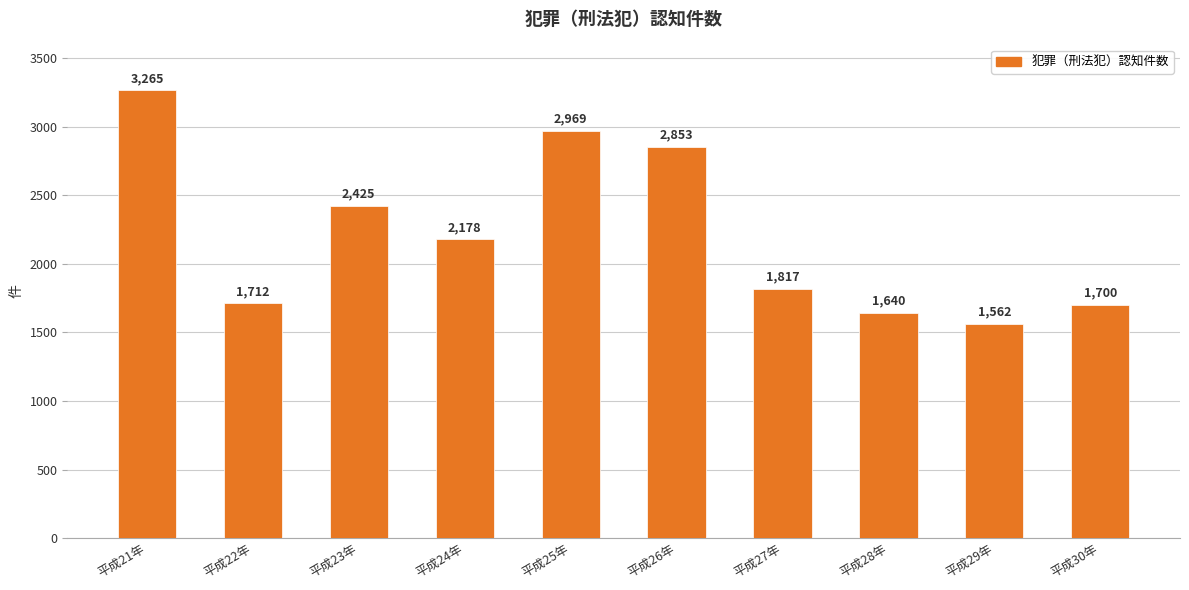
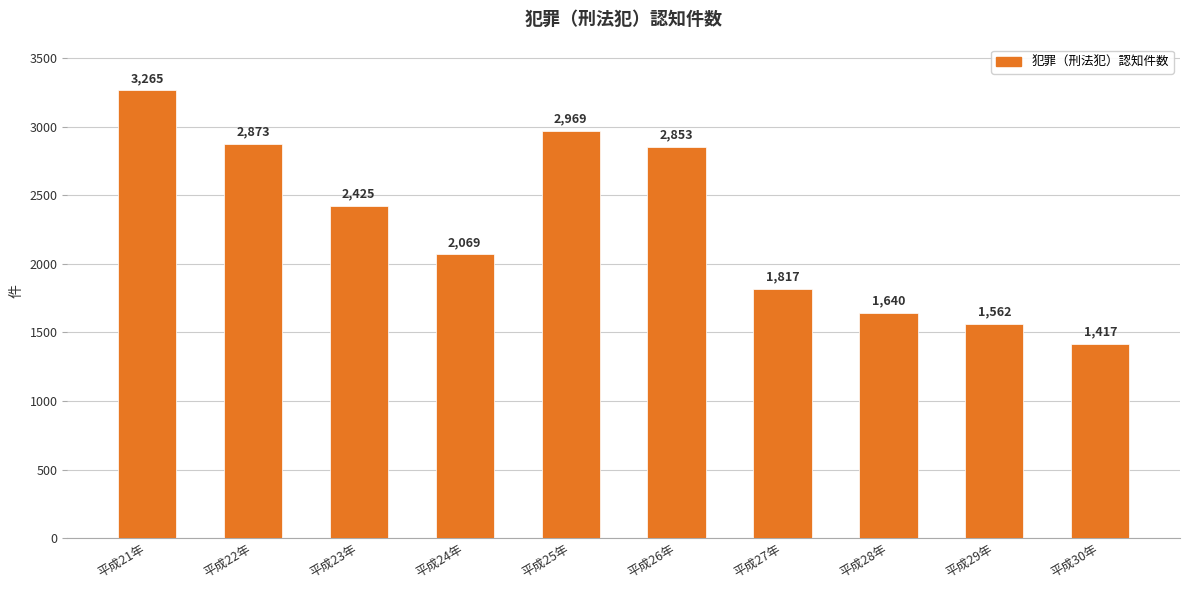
平成22年: 1,712 -> 2,873
平成24年: 2,178 -> 2,069
平成30年: 1,700 -> 1,417
